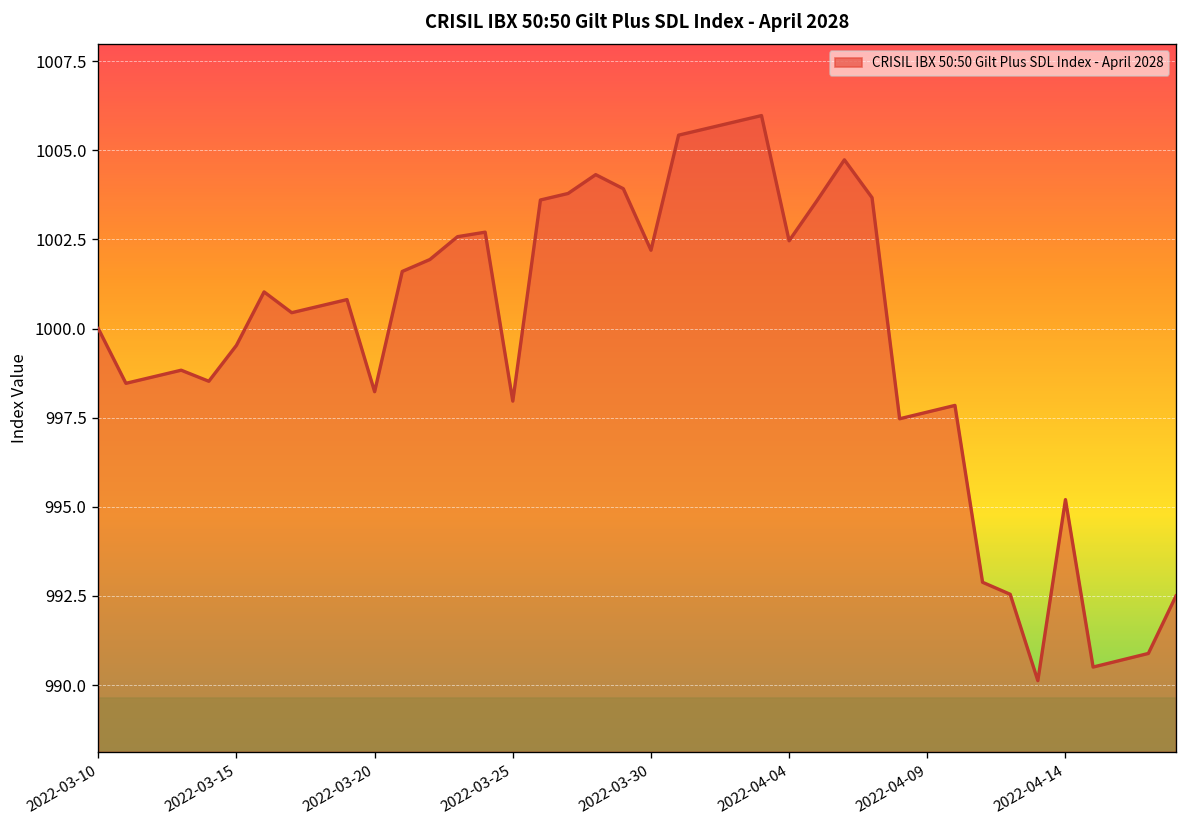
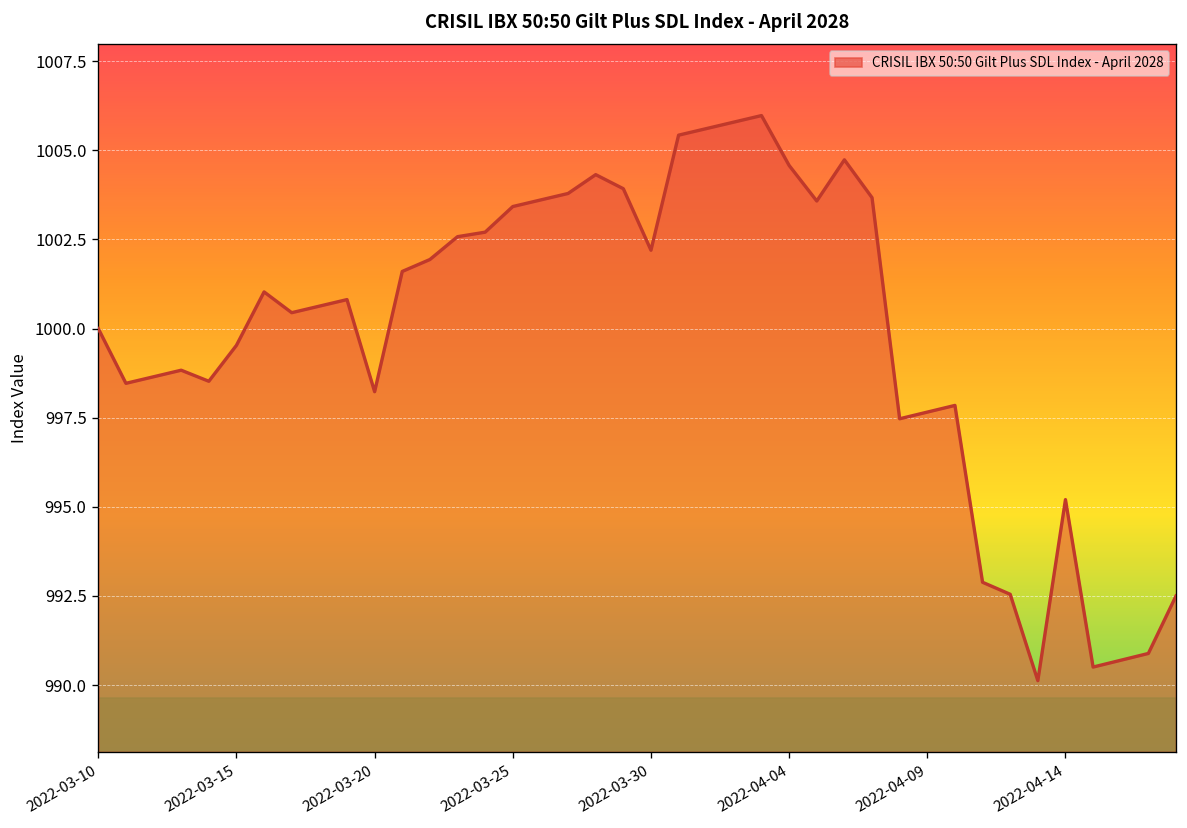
2022-03-25: 998.0 -> 1003.4
2022-04-04: 1002.5 -> 1004.6
